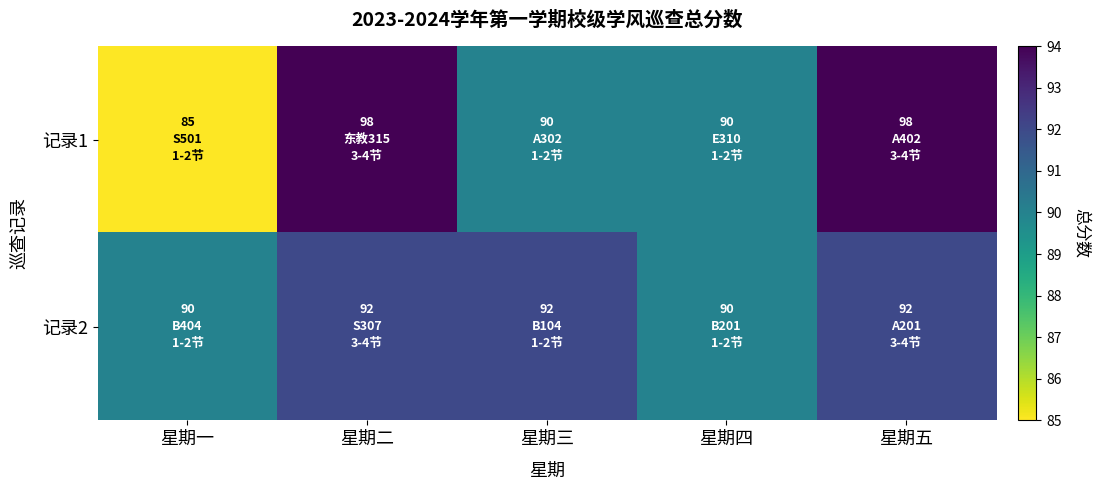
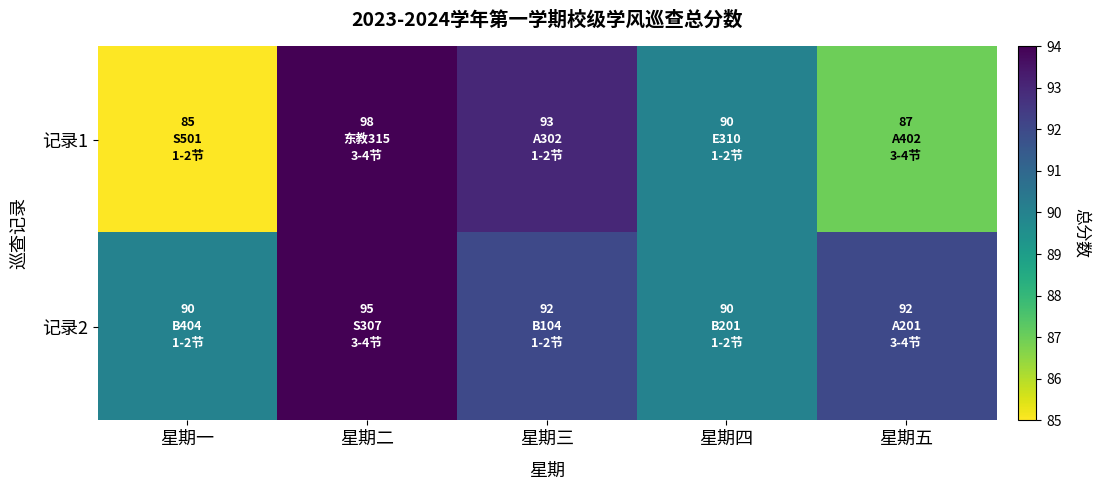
记录1, 星期三: 90 -> 93
记录1, 星期五: 98 -> 87
记录2, 星期二: 92 -> 95
